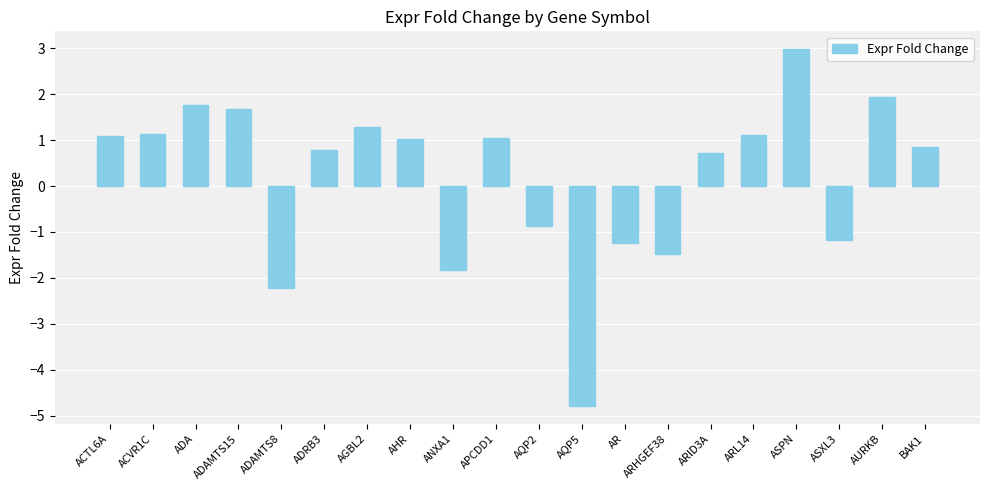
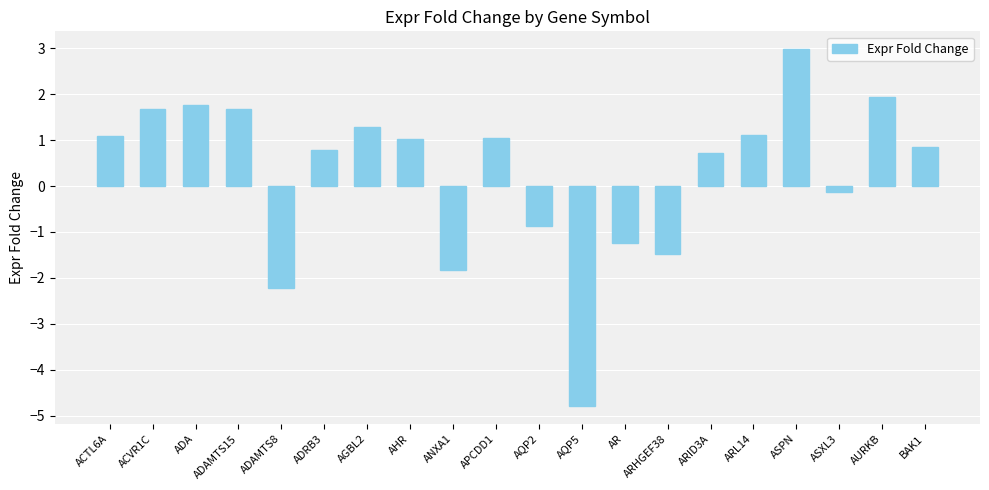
ACVR1C: 1.1 -> 1.7
ASXL3: -1.2 -> -0.1
